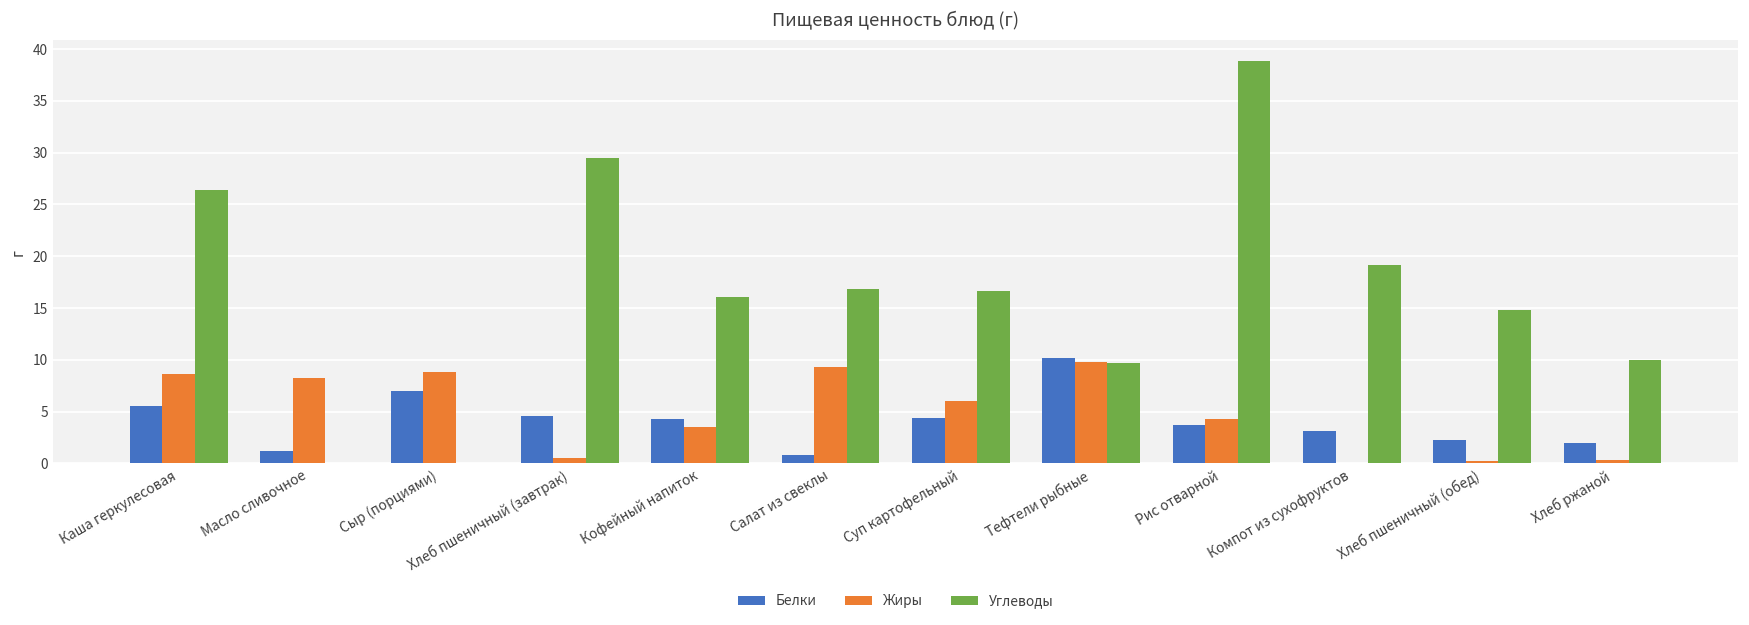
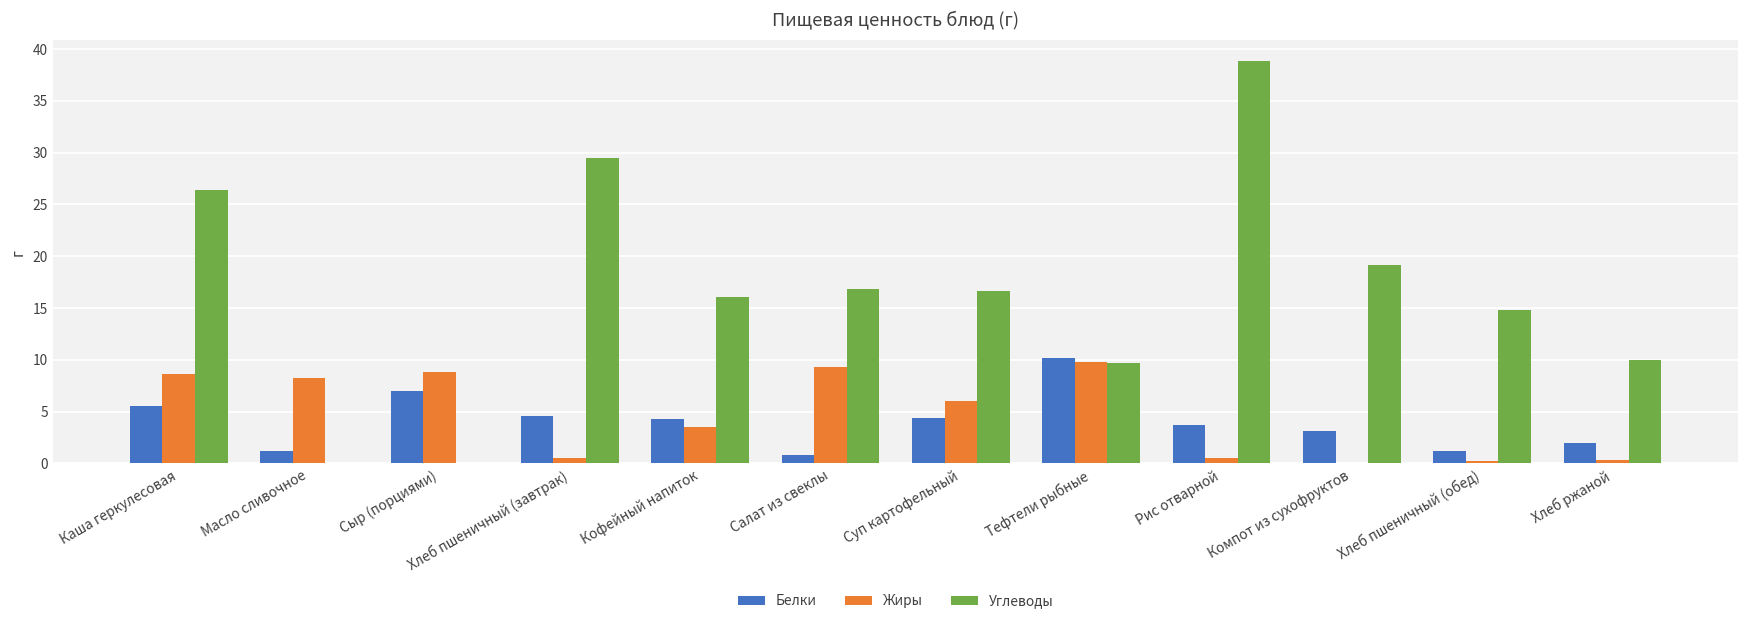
Жиры, Рис отварной: 4 -> 0
Белки, Хлеб пшеничный (обед): 2 -> 1
